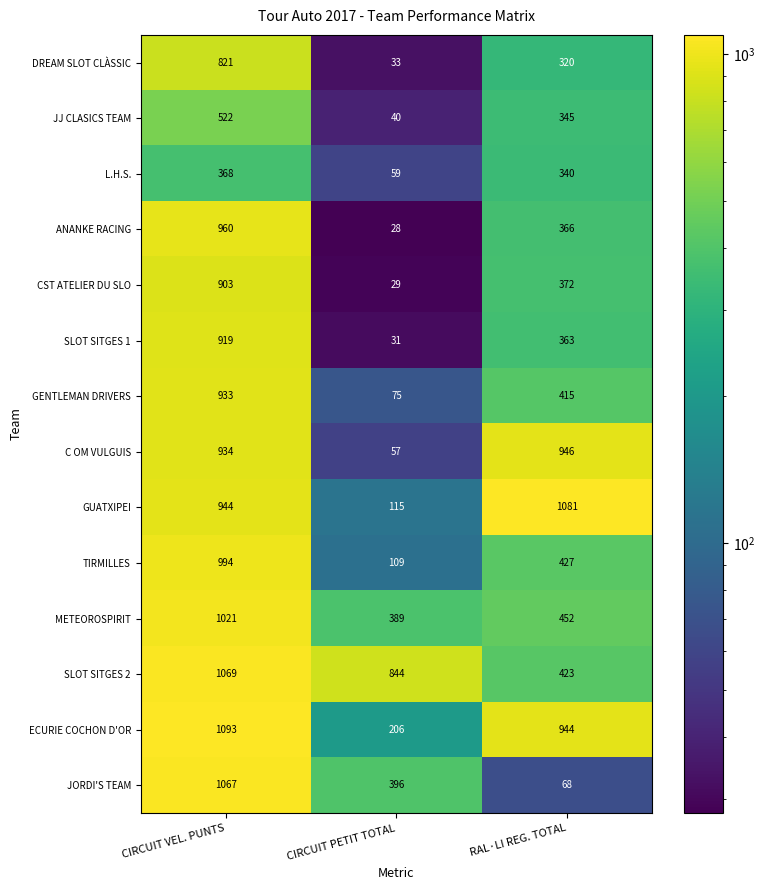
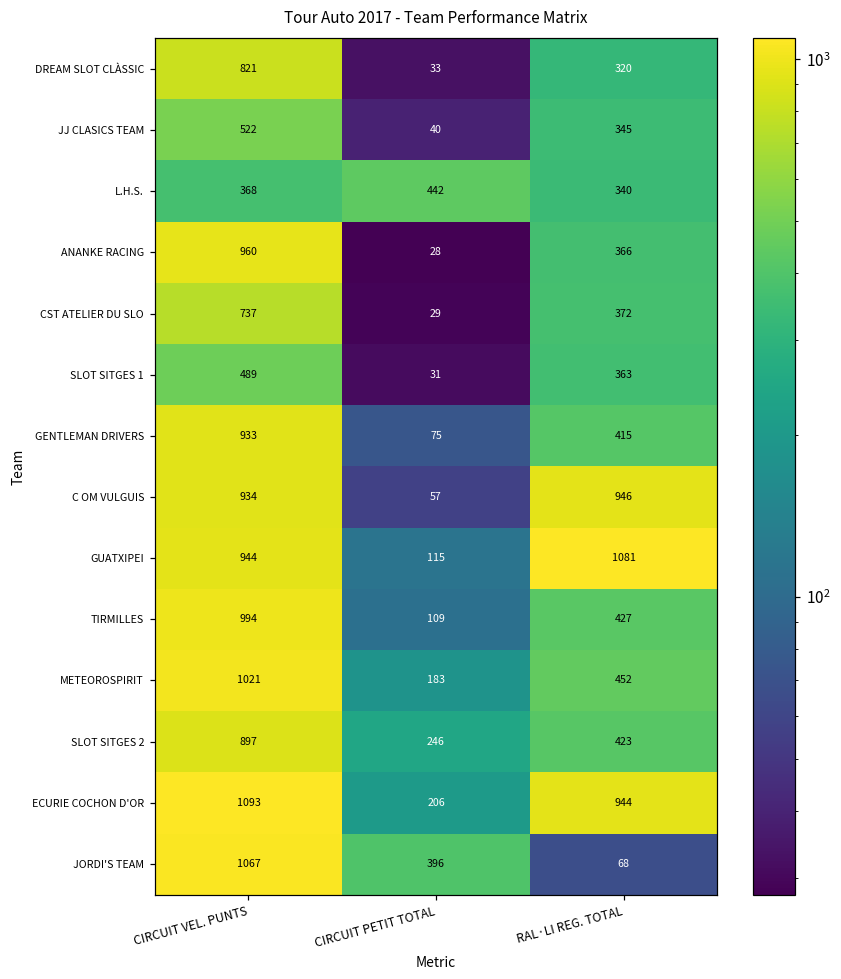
L.H.S., CIRCUIT PETIT TOTAL: 59 -> 442
CST ATELIER DU SLO, CIRCUIT VEL. PUNTS: 903 -> 737
SLOT SITGES 1, CIRCUIT VEL. PUNTS: 919 -> 489
METEOROSPIRIT, CIRCUIT PETIT TOTAL: 389 -> 183
SLOT SITGES 2, CIRCUIT VEL. PUNTS: 1069 -> 897
SLOT SITGES 2, CIRCUIT PETIT TOTAL: 844 -> 246
